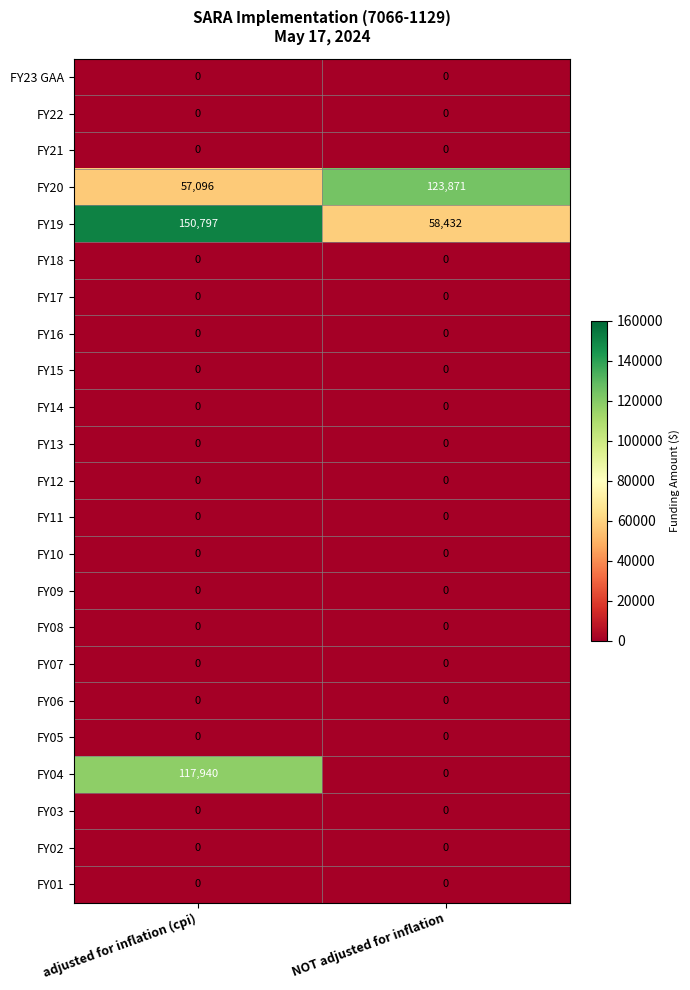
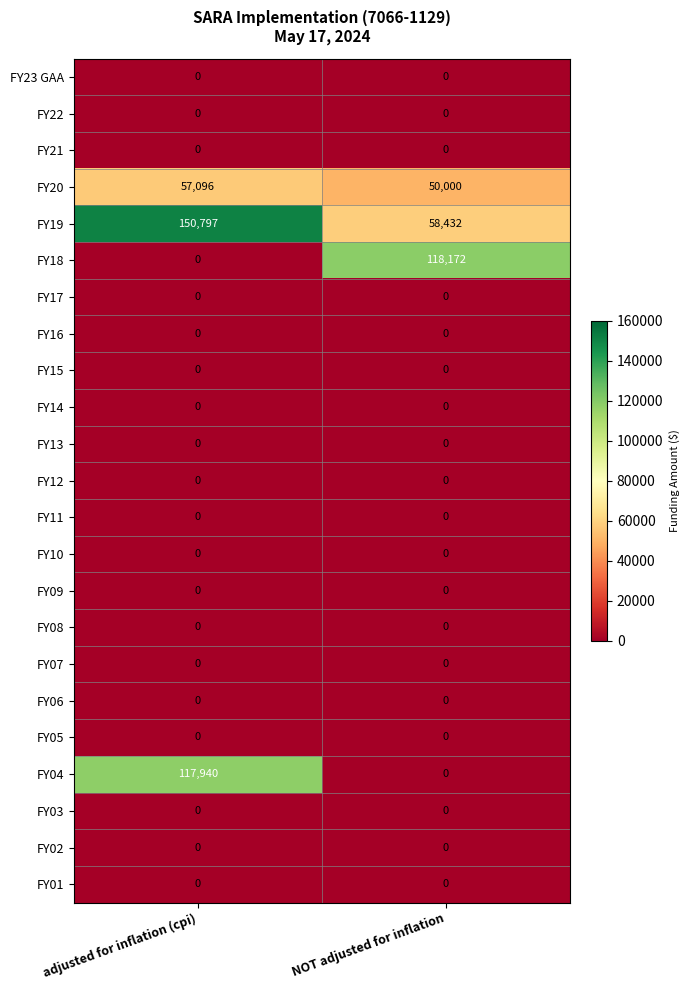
FY20, NOT adjusted for inflation: 123,871 -> 50,000
FY18, NOT adjusted for inflation: 0 -> 118,172
